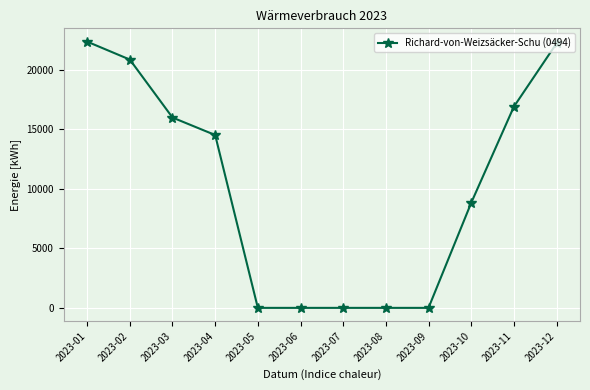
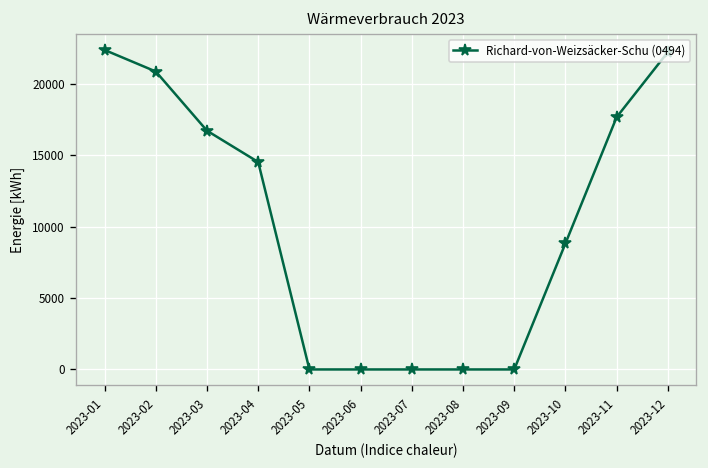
2023-03: 16000 -> 16700
2023-11: 16900 -> 17700
